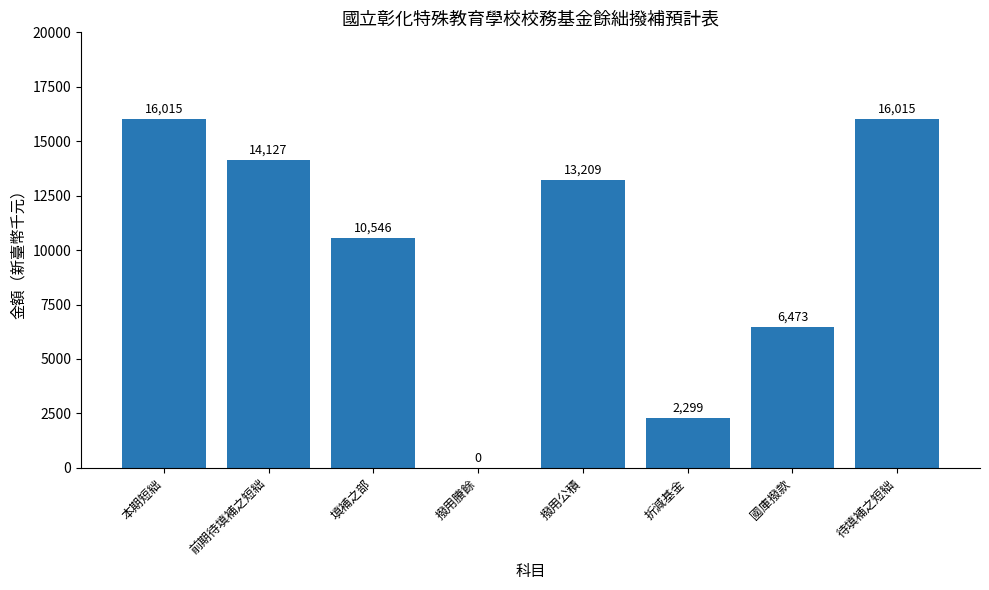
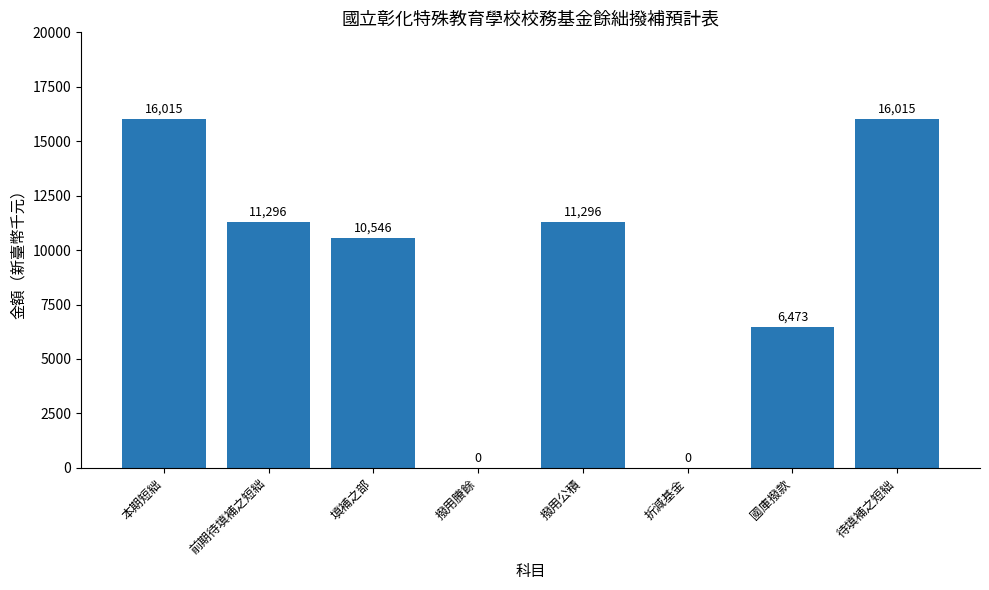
前期待填補之短絀: 14,127 -> 11,296
撥用公積: 13,209 -> 11,296
折減基金: 2,299 -> 0
